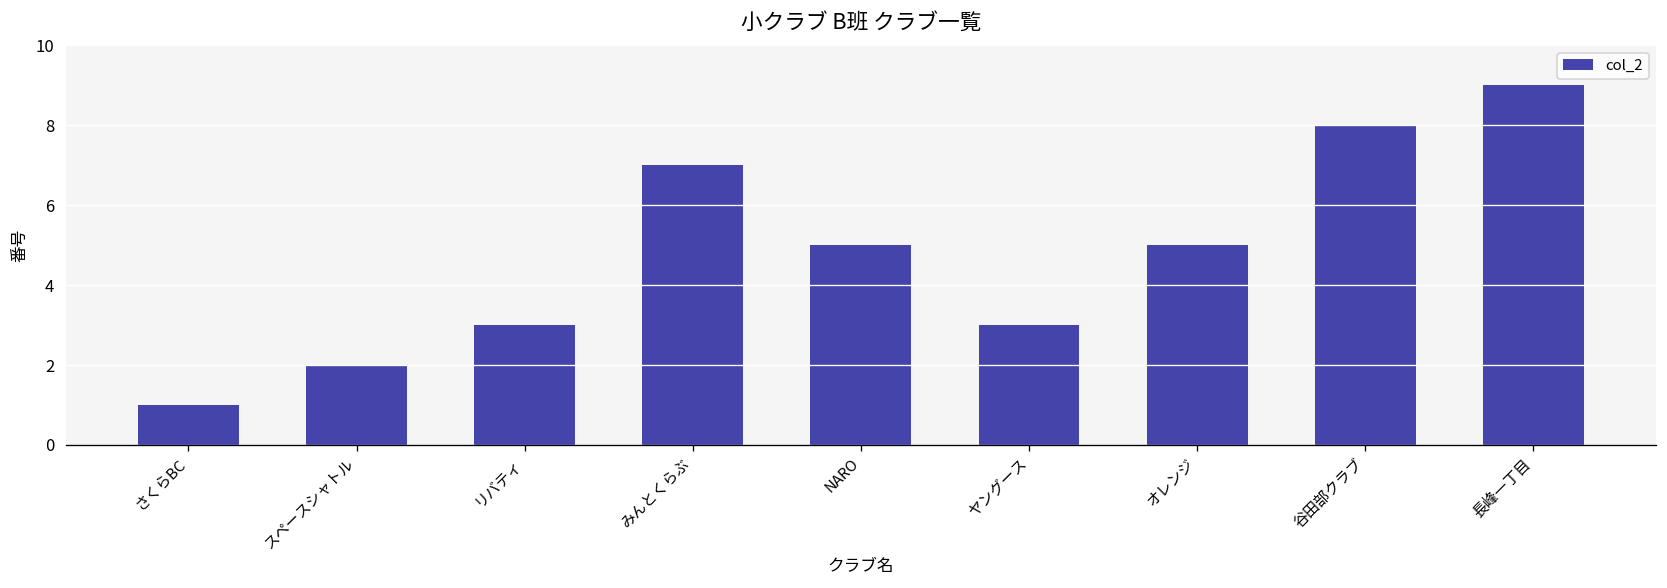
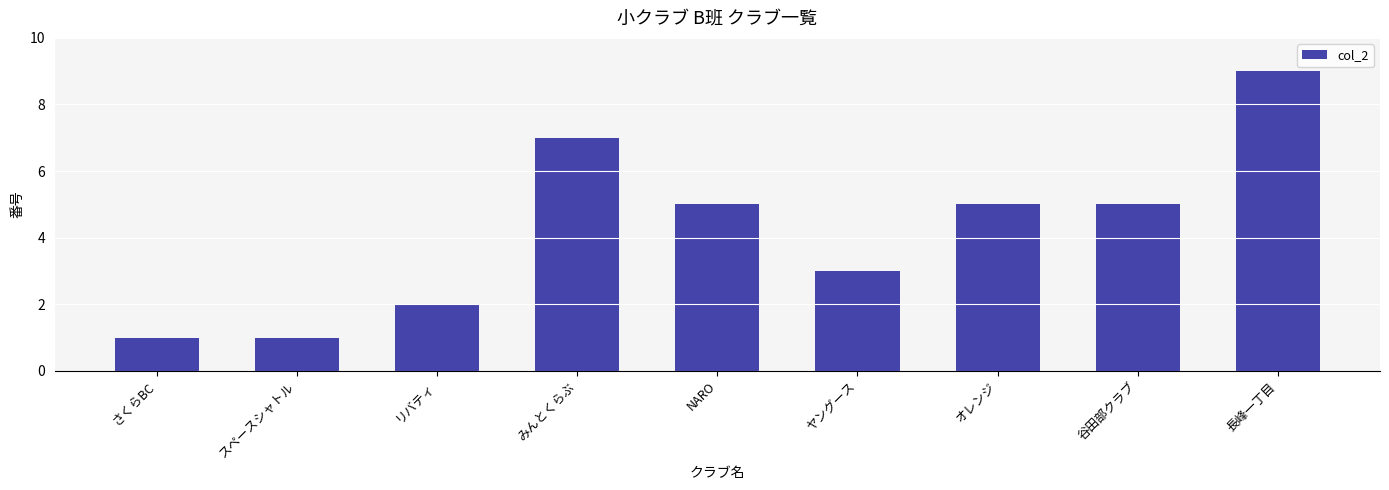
スペースシャトル: 2 -> 1
リバティ: 3 -> 2
谷田部クラブ: 8 -> 5
